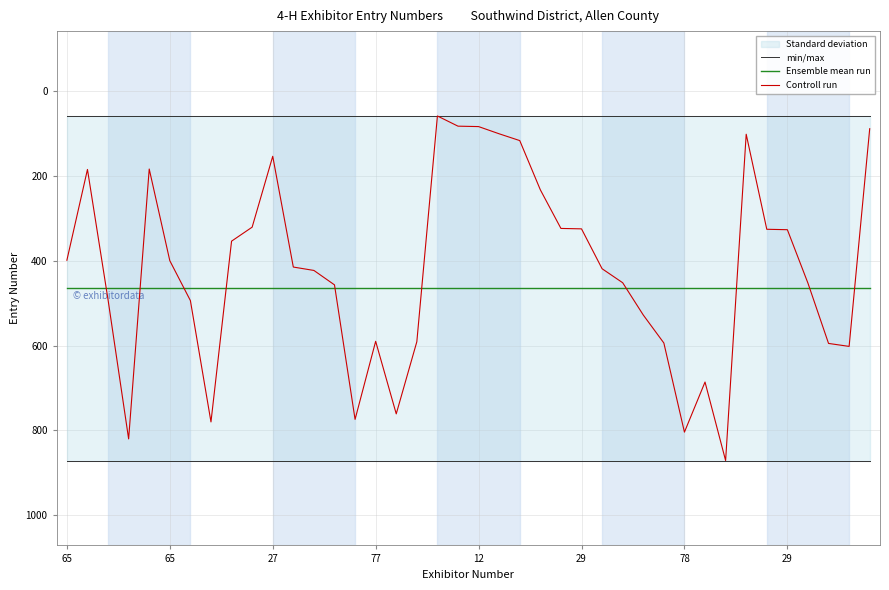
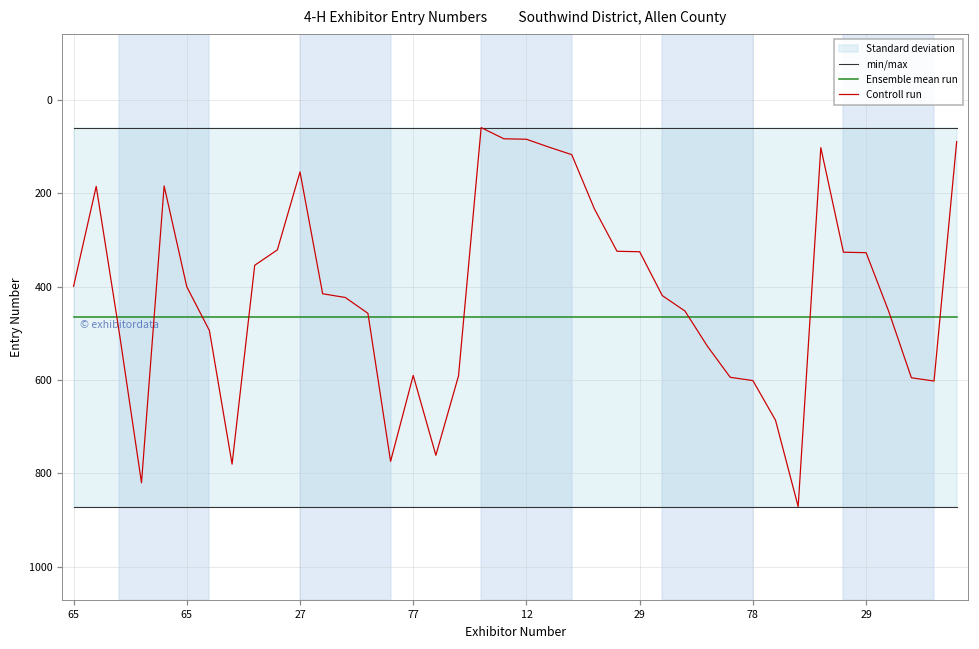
Controll run, 78: 800 -> 600
